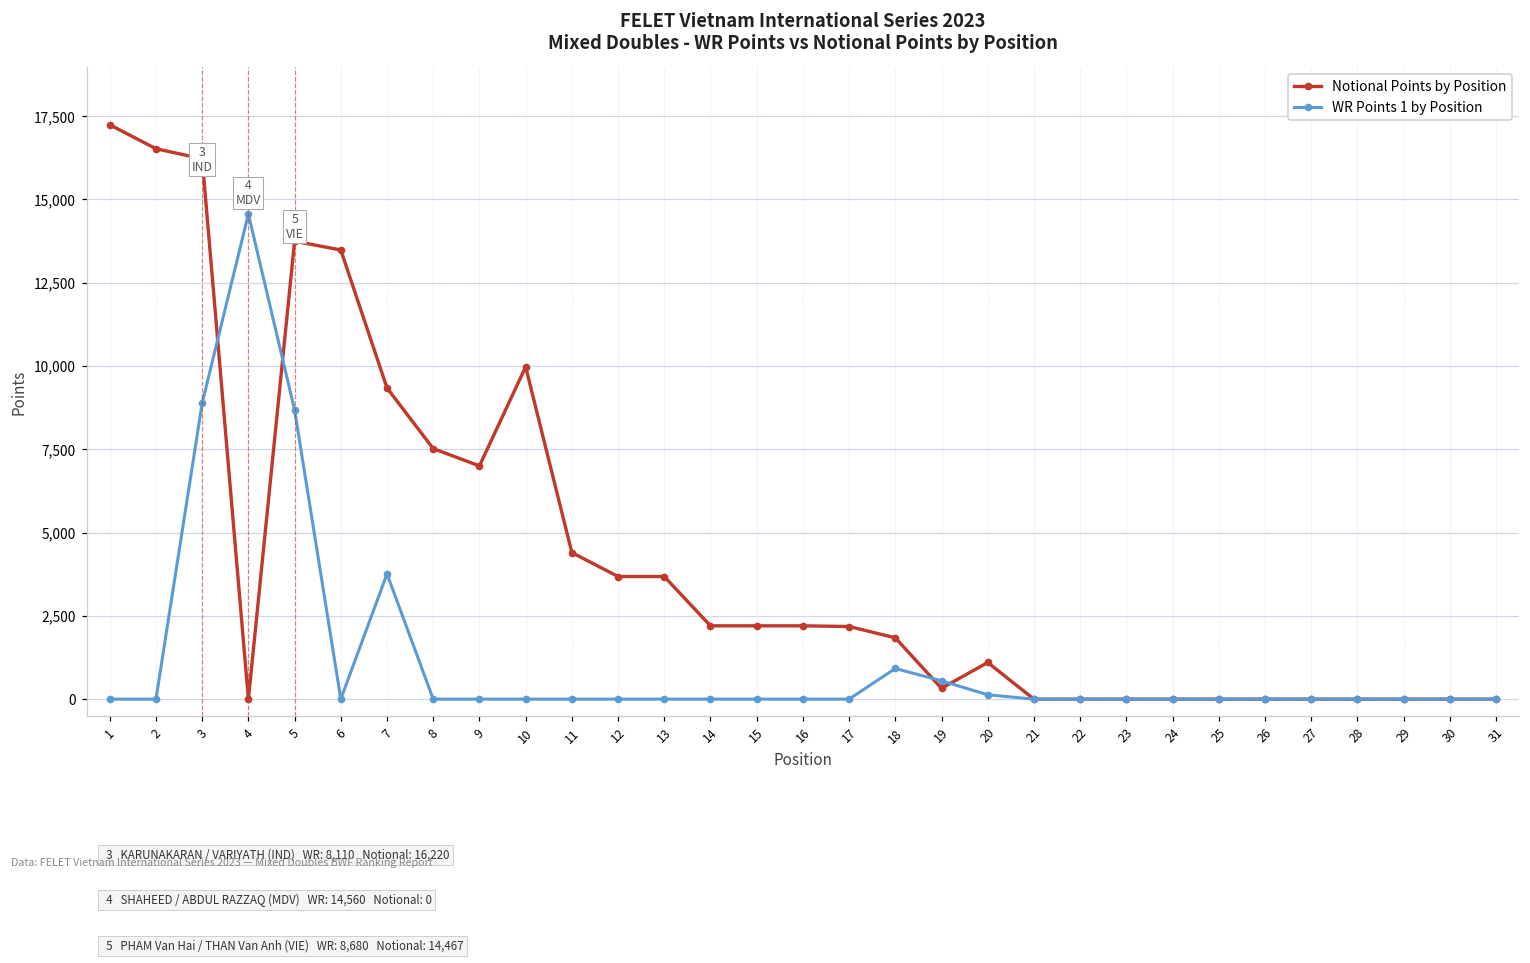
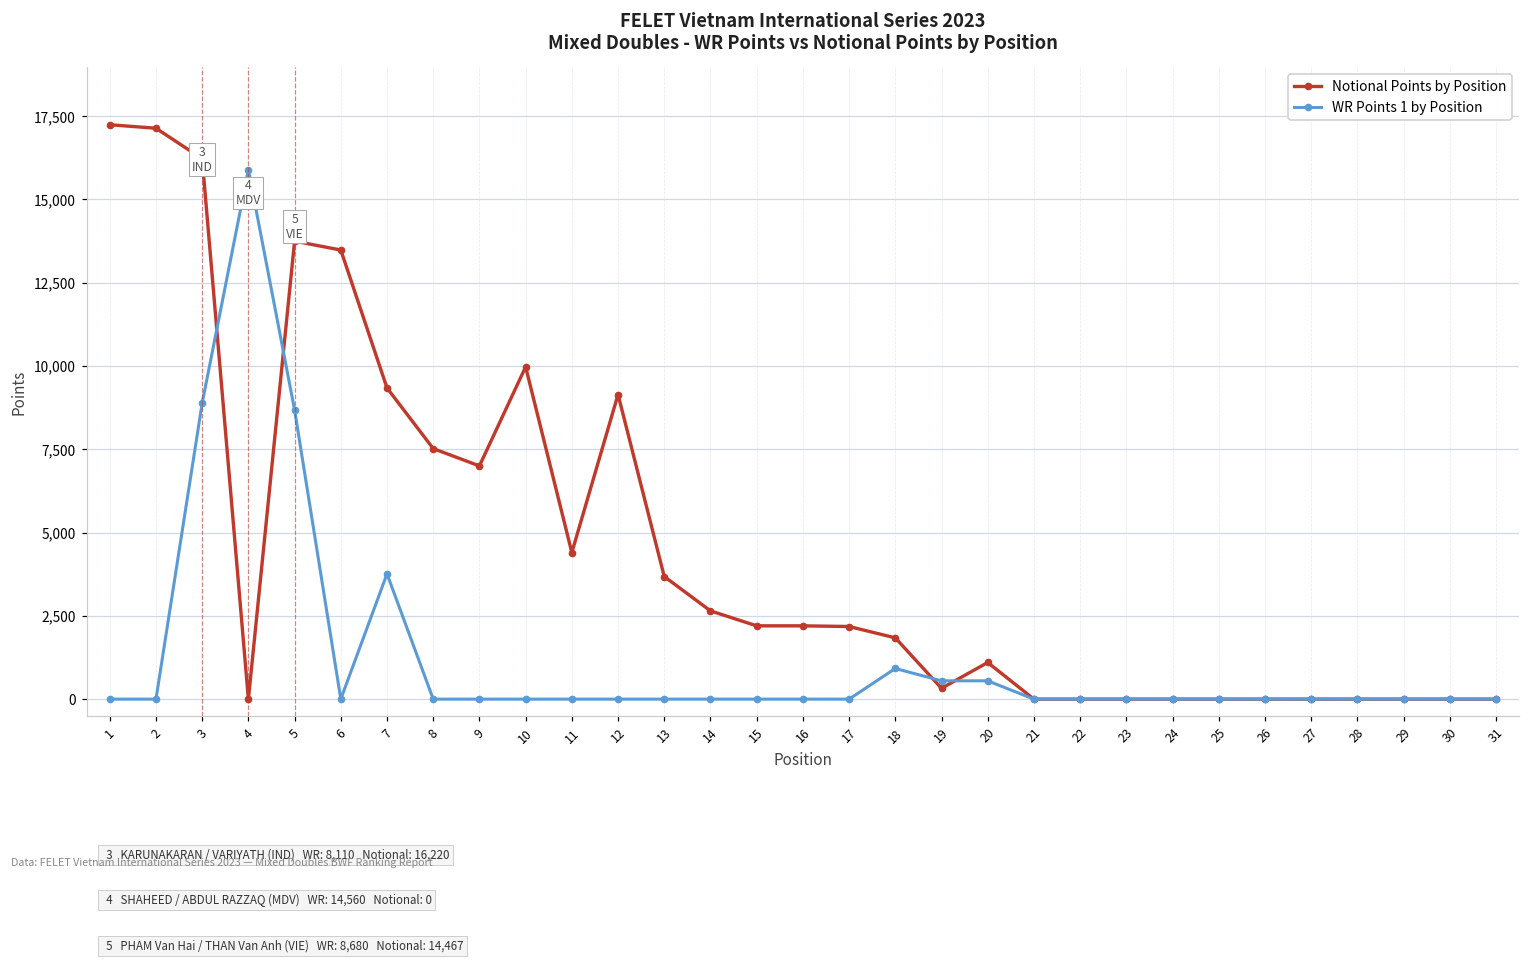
Notional Points by Position, 2: 16,500 -> 17,100
WR Points 1 by Position, 4: 14,600 -> 15,900
Notional Points by Position, 12: 3,700 -> 9,100
Notional Points by Position, 14: 2,200 -> 2,600
WR Points 1 by Position, 20: 100 -> 600
